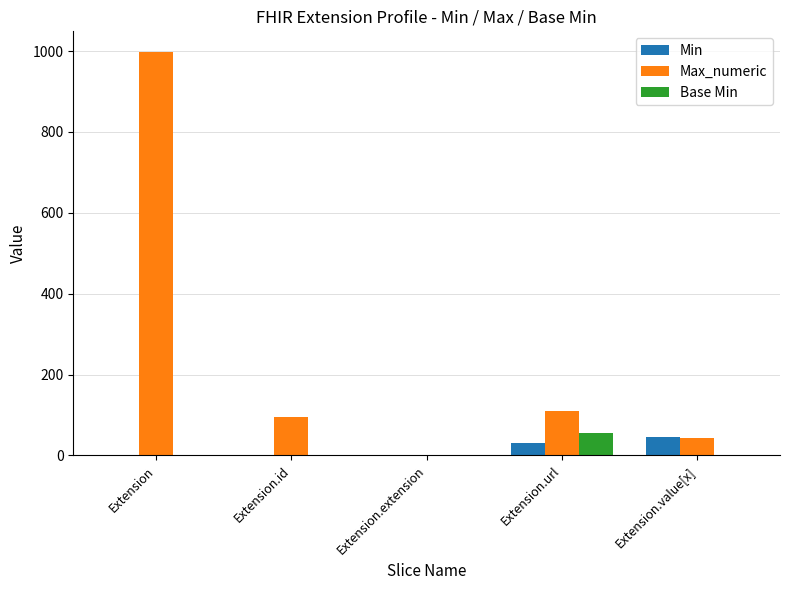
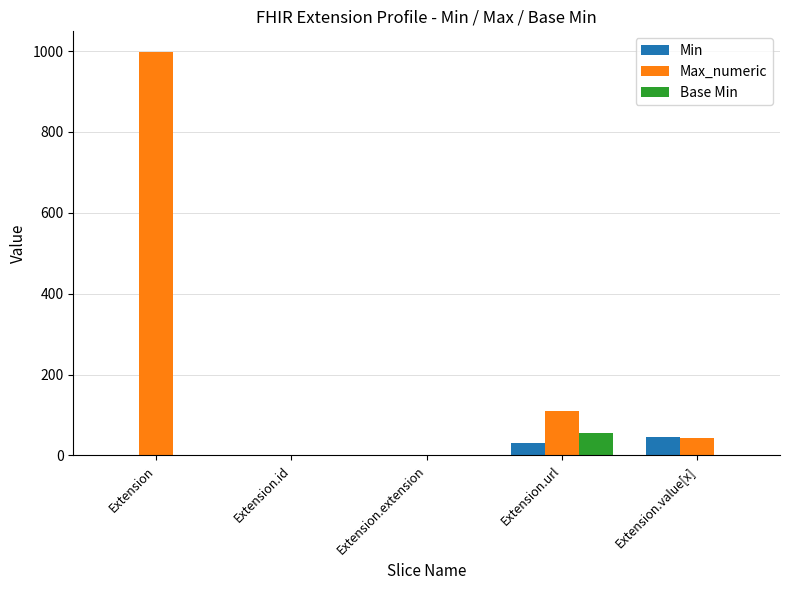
Max_numeric, Extension.id: 100 -> 0
